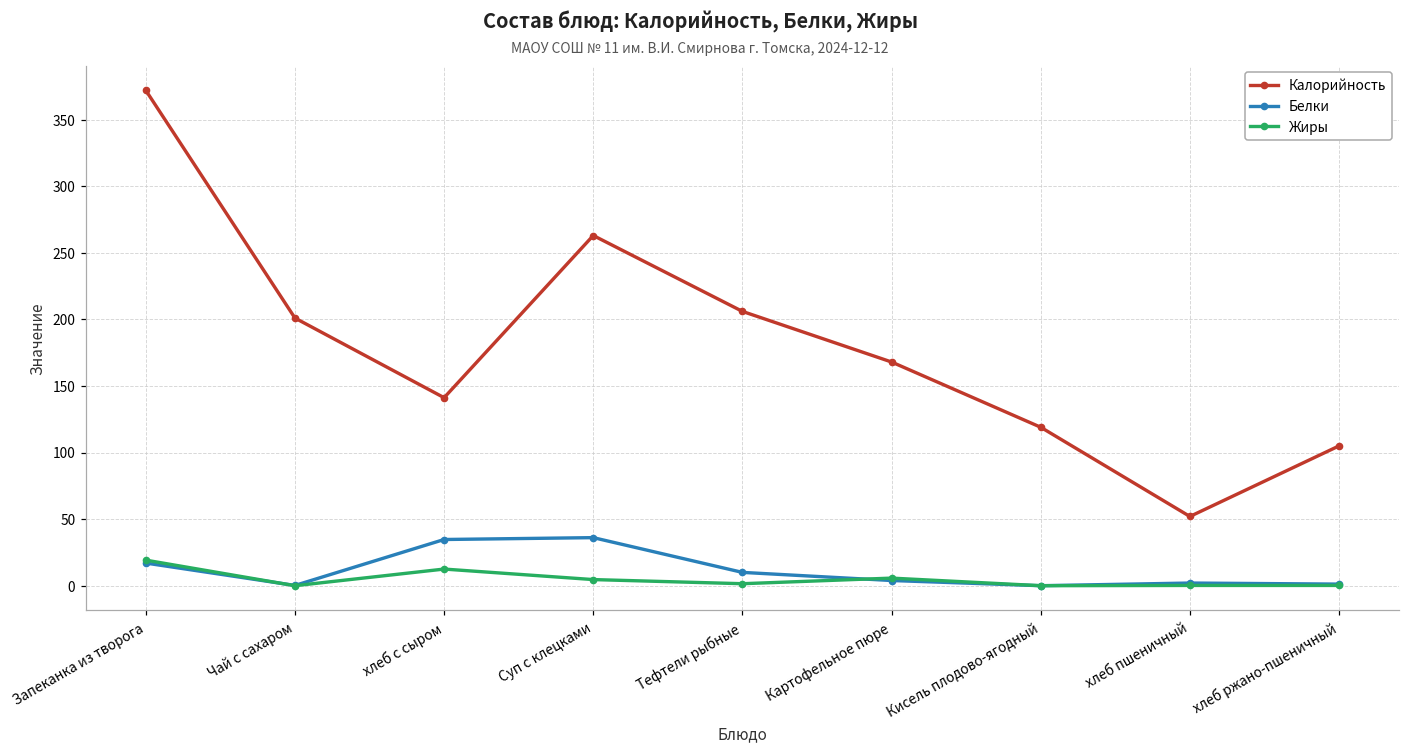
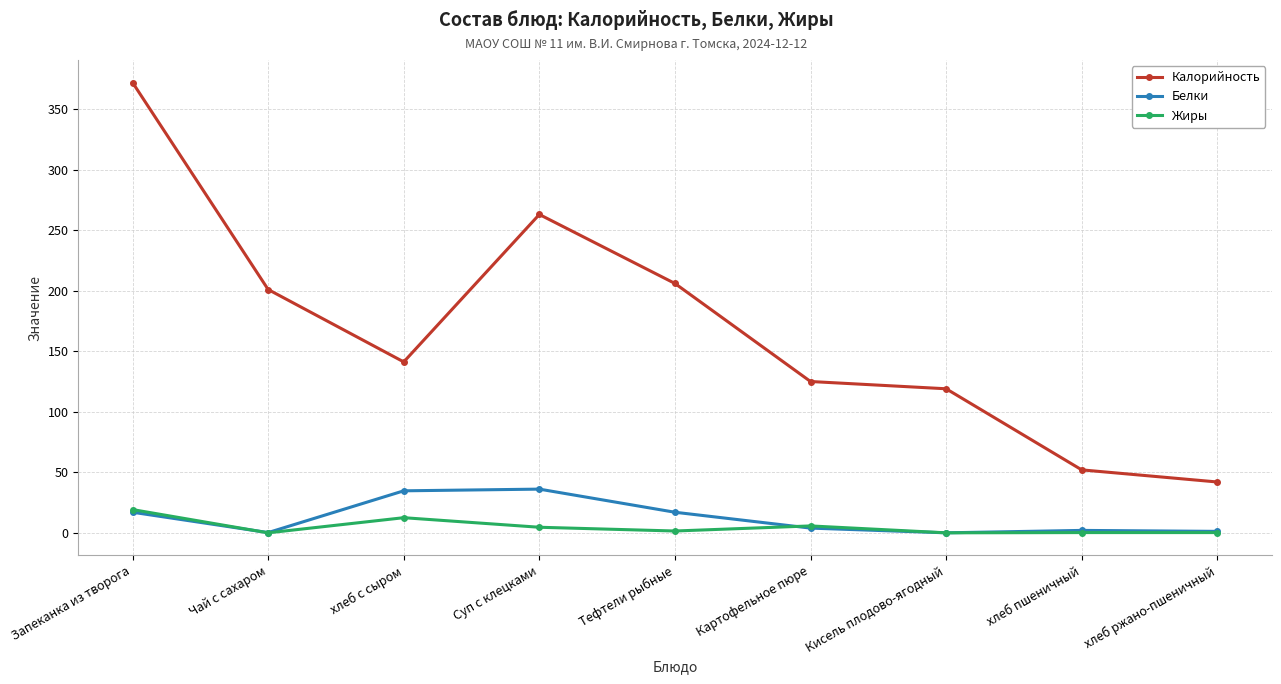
Белки, Тефтели рыбные: 10 -> 17
Калорийность, Картофельное пюре: 168 -> 125
Калорийность, хлеб ржано-пшеничный: 105 -> 42
